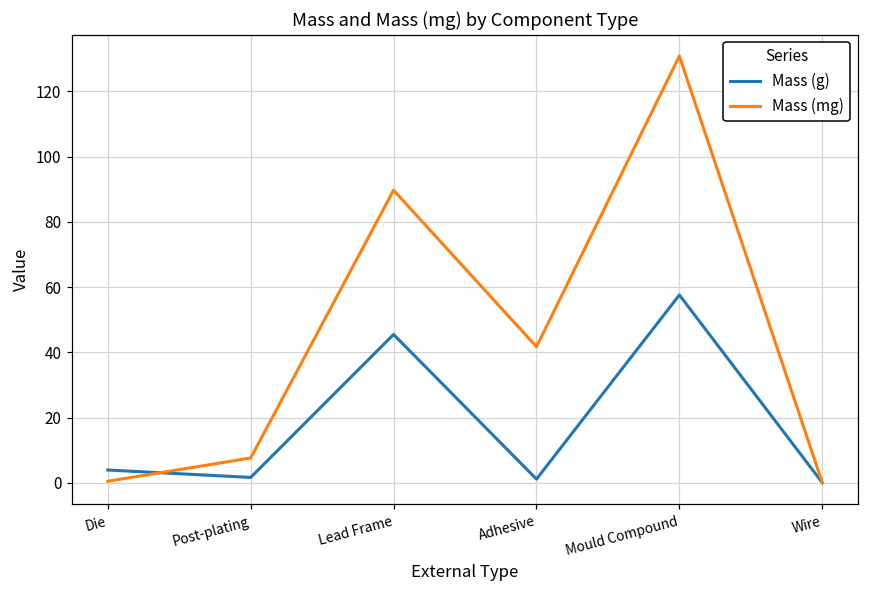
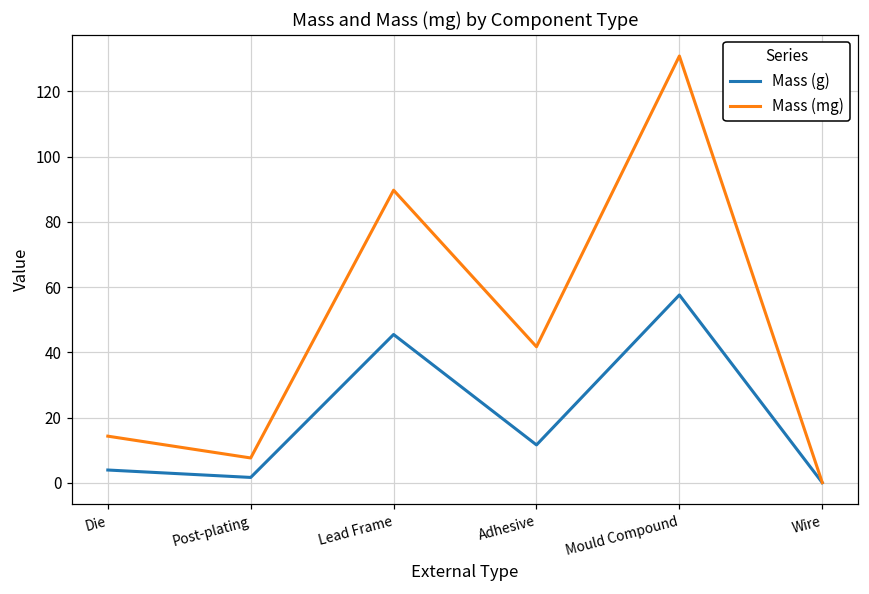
Mass (mg), Die: 0 -> 14
Mass (g), Adhesive: 1 -> 12
